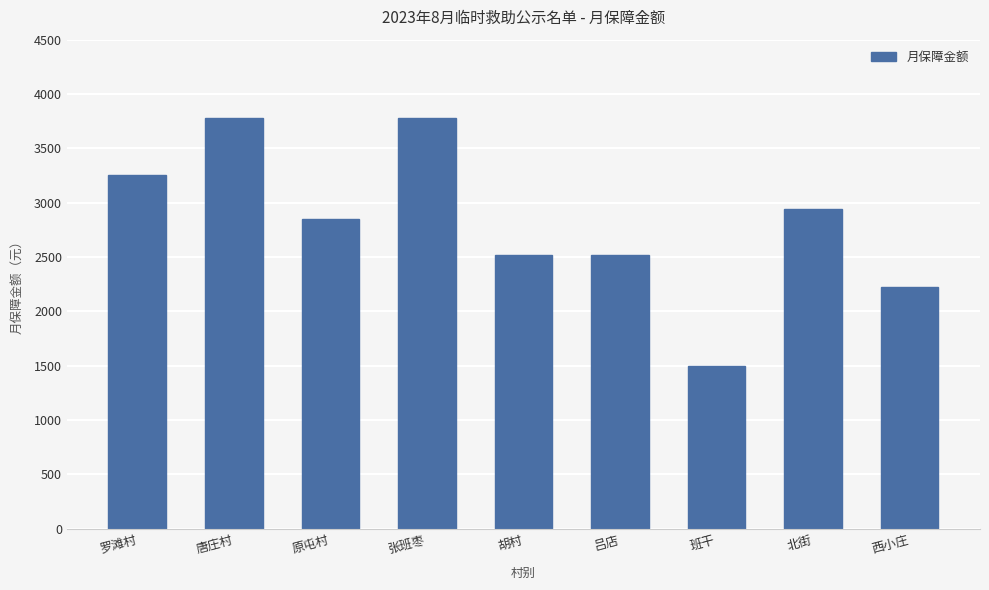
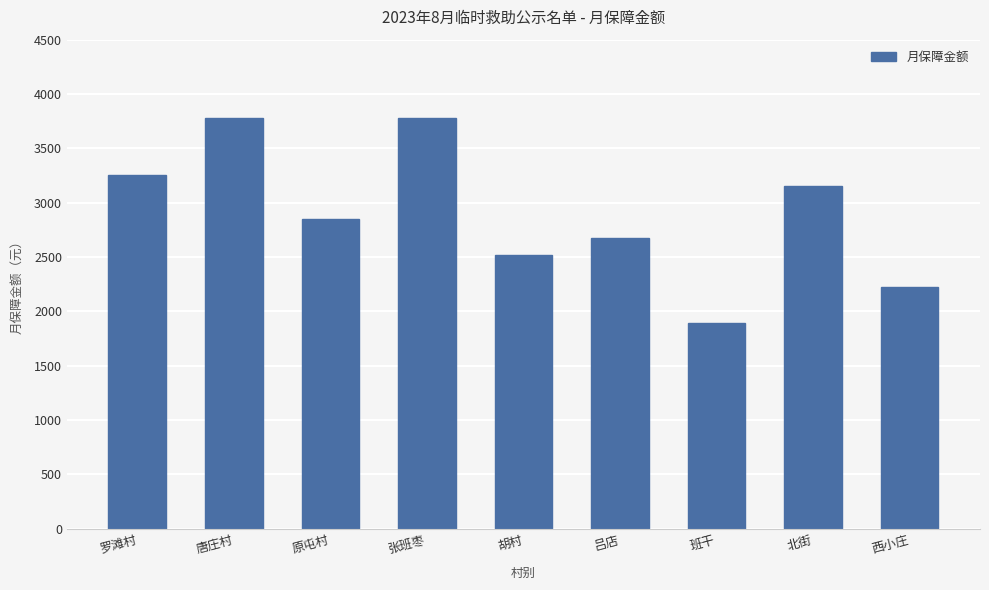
吕店: 2520 -> 2670
班干: 1500 -> 1890
北街: 2940 -> 3150
